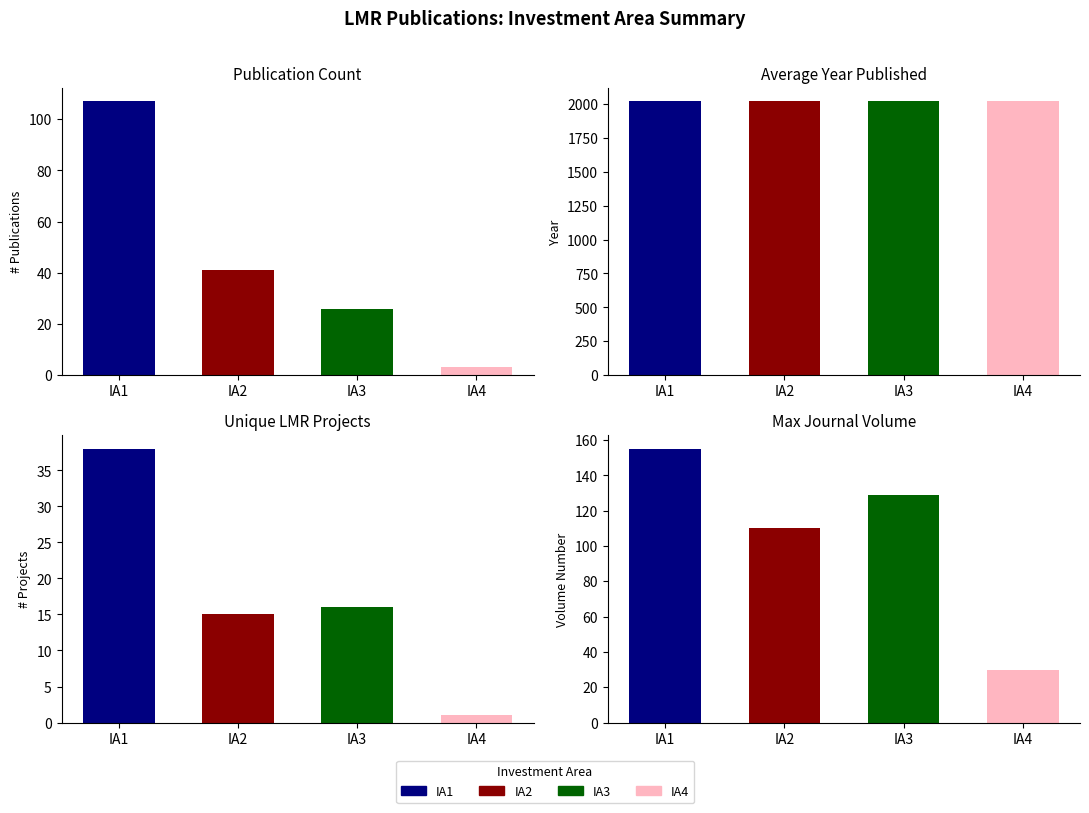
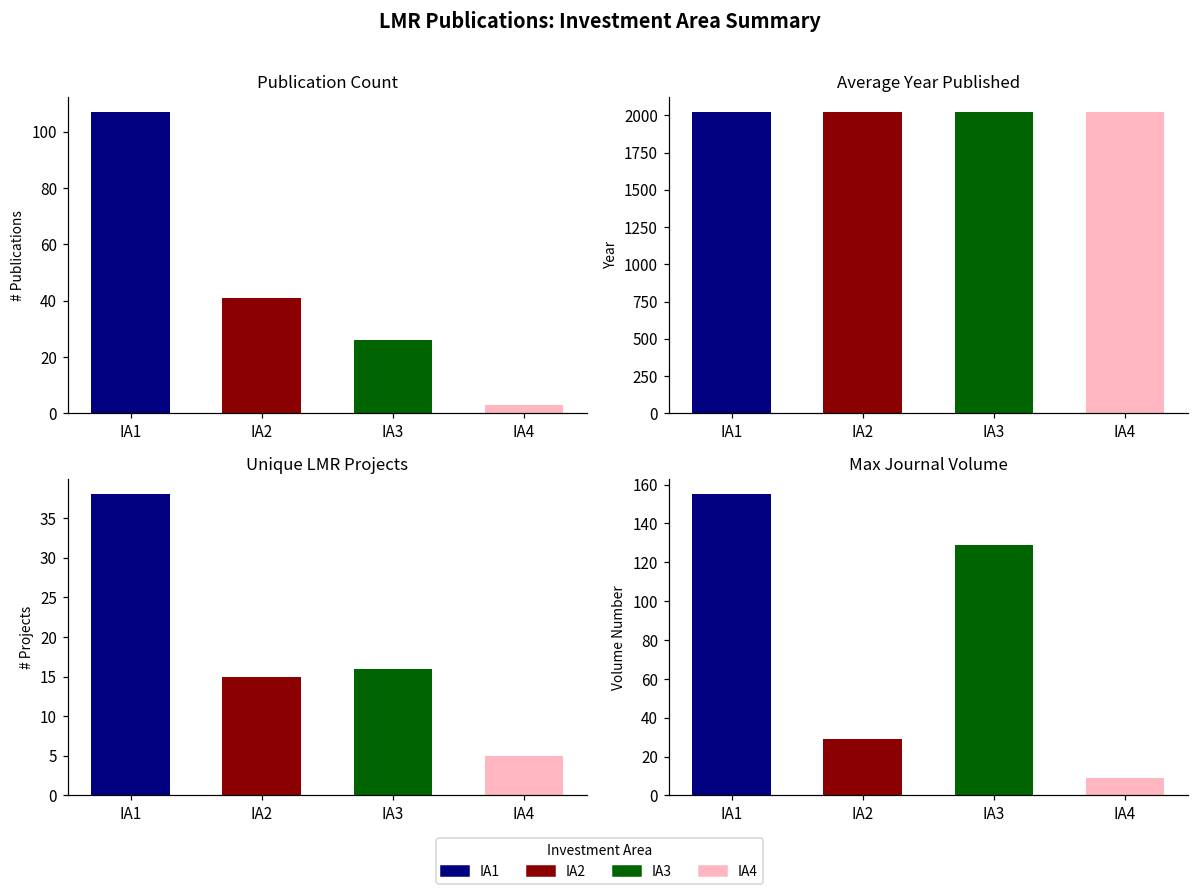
Unique LMR Projects, IA4: 1 -> 5
Max Journal Volume, IA2: 110 -> 29
Max Journal Volume, IA4: 30 -> 9
